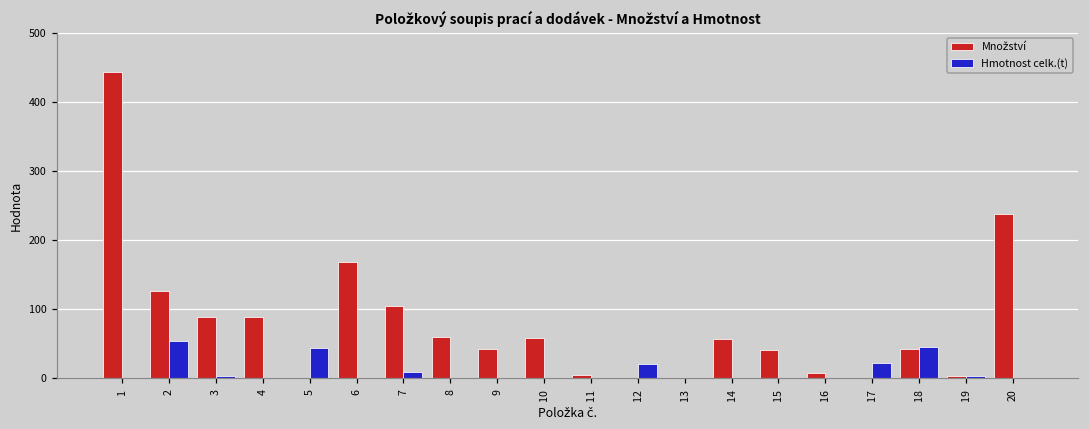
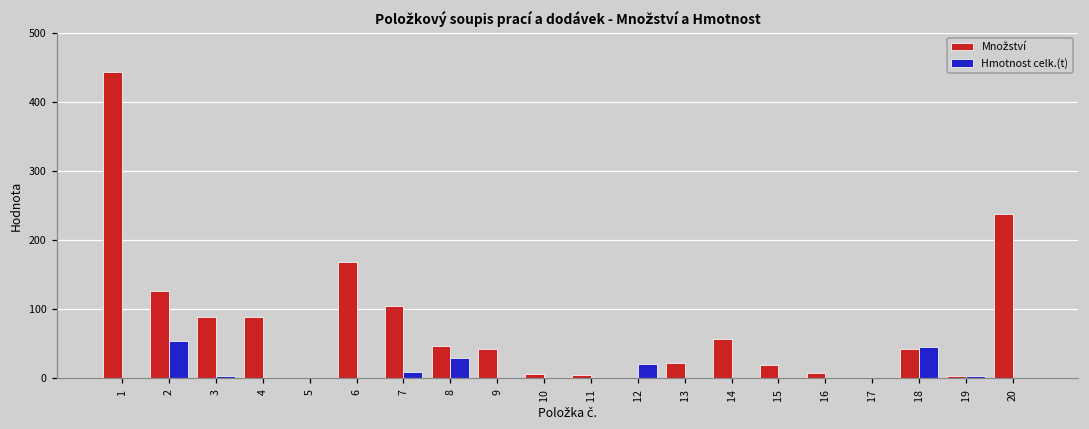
Hmotnost celk.(t), 5: 40 -> 0
Množství, 8: 60 -> 50
Hmotnost celk.(t), 8: 0 -> 30
Množství, 10: 60 -> 10
Množství, 13: 0 -> 20
Množství, 15: 40 -> 20
Hmotnost celk.(t), 17: 20 -> 0
